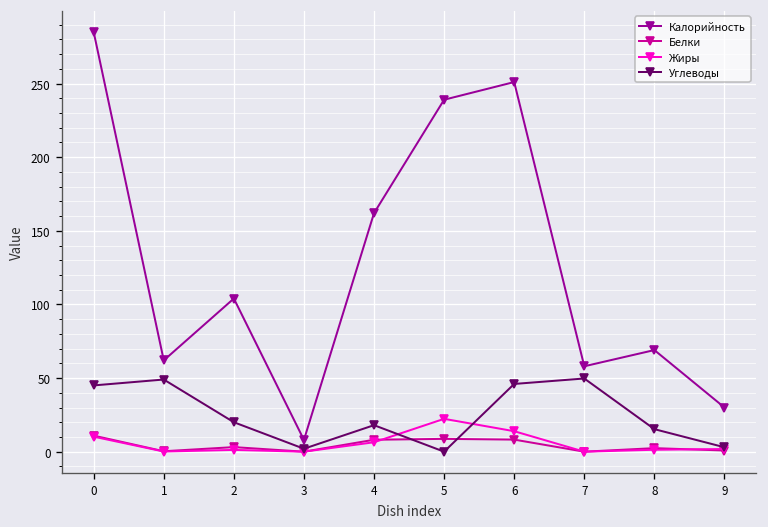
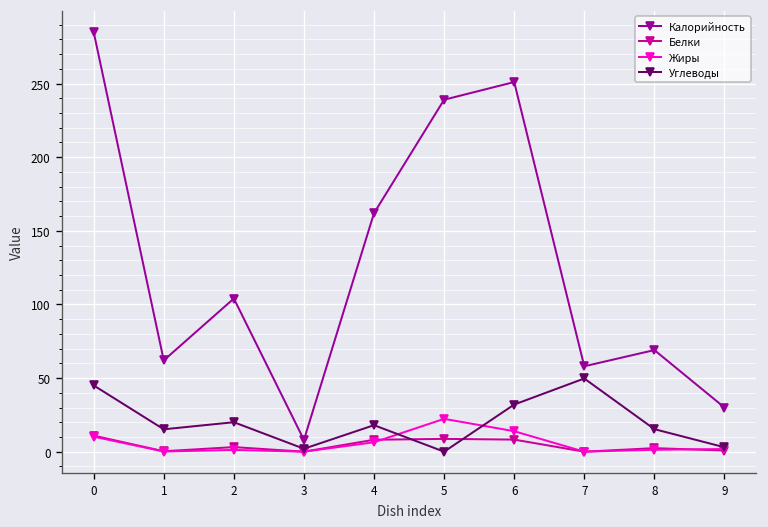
Углеводы, 1: 49 -> 15
Углеводы, 6: 46 -> 32
